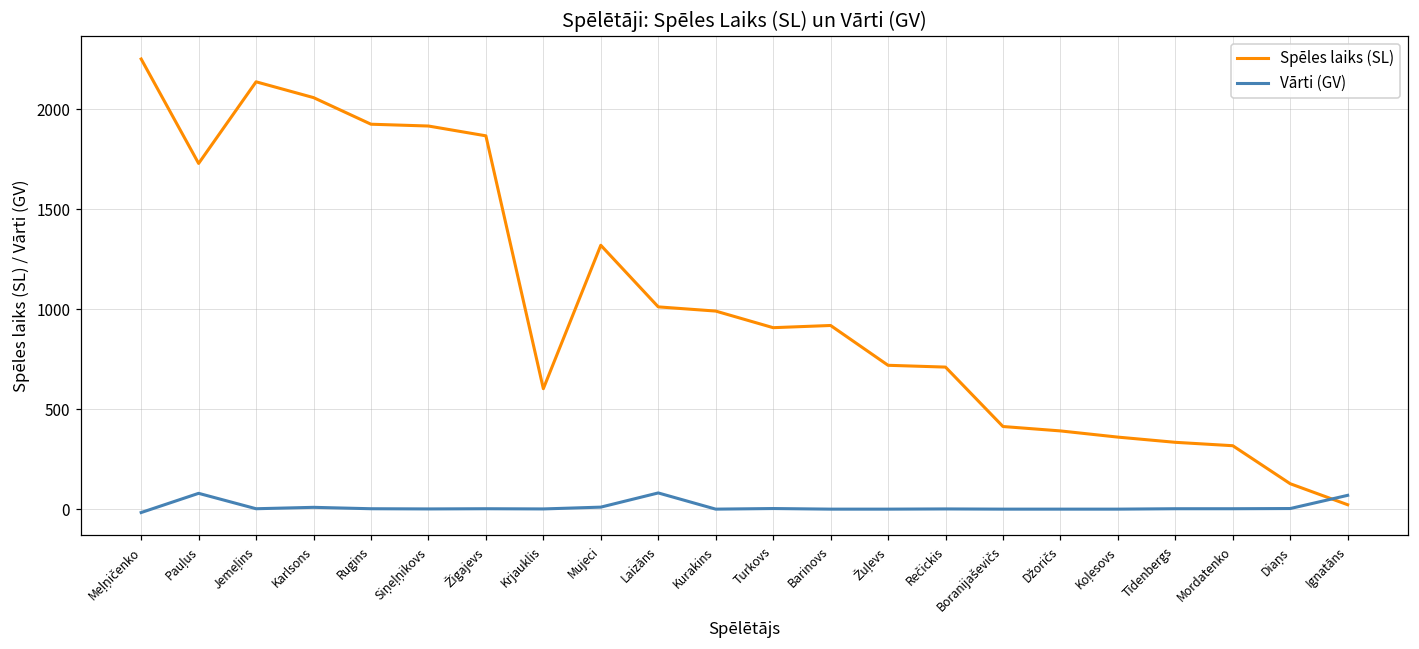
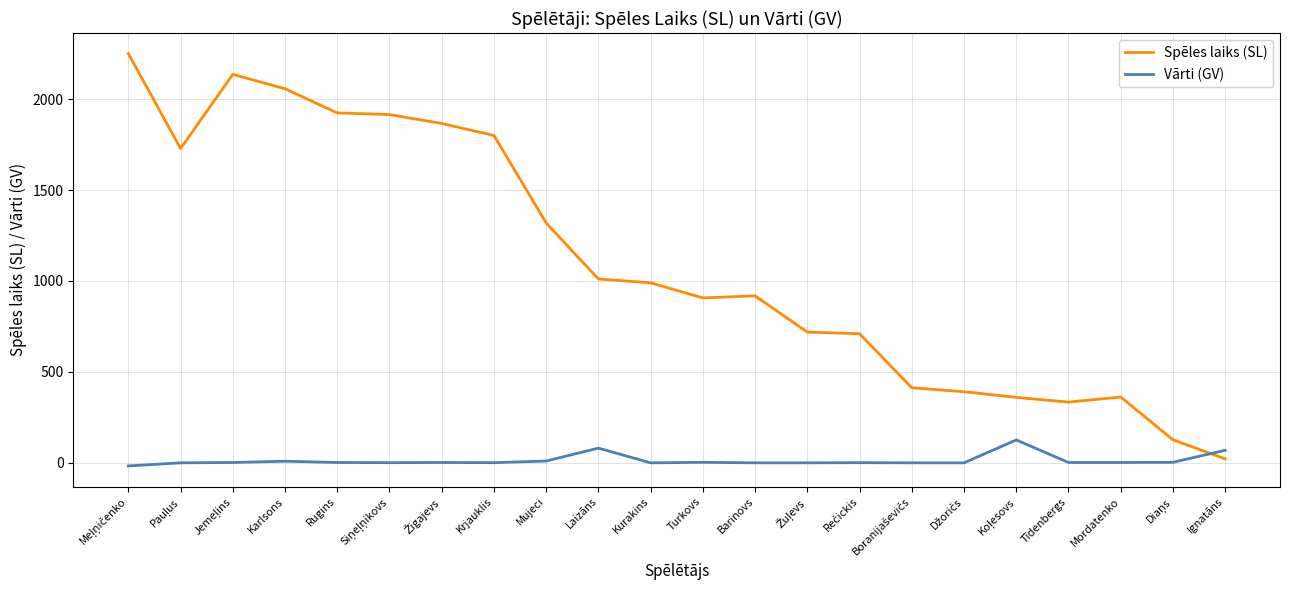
Vārti (GV), Pauļus: 80 -> 0
Spēles laiks (SL), Krjauklis: 600 -> 1800
Vārti (GV), Koļesovs: 0 -> 130
Spēles laiks (SL), Mordatenko: 320 -> 360
